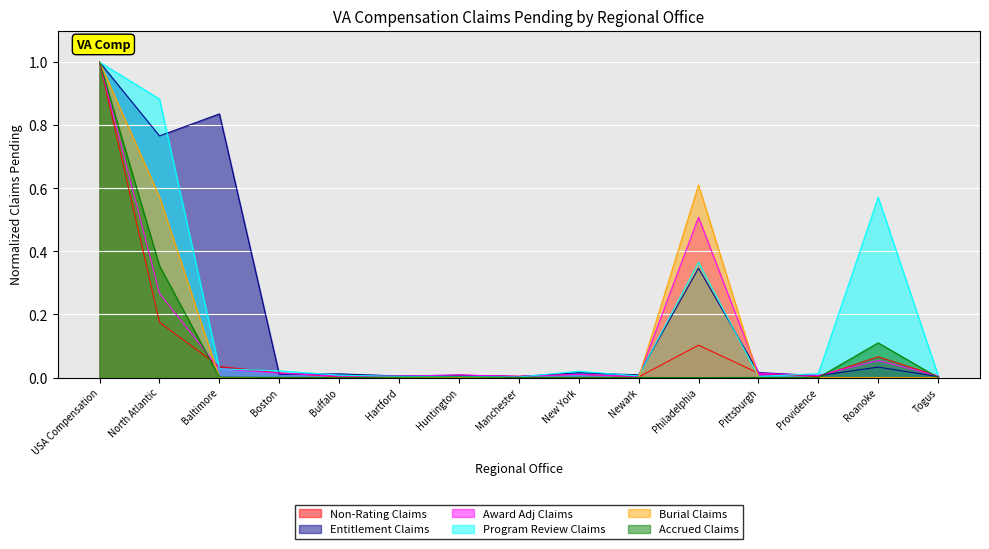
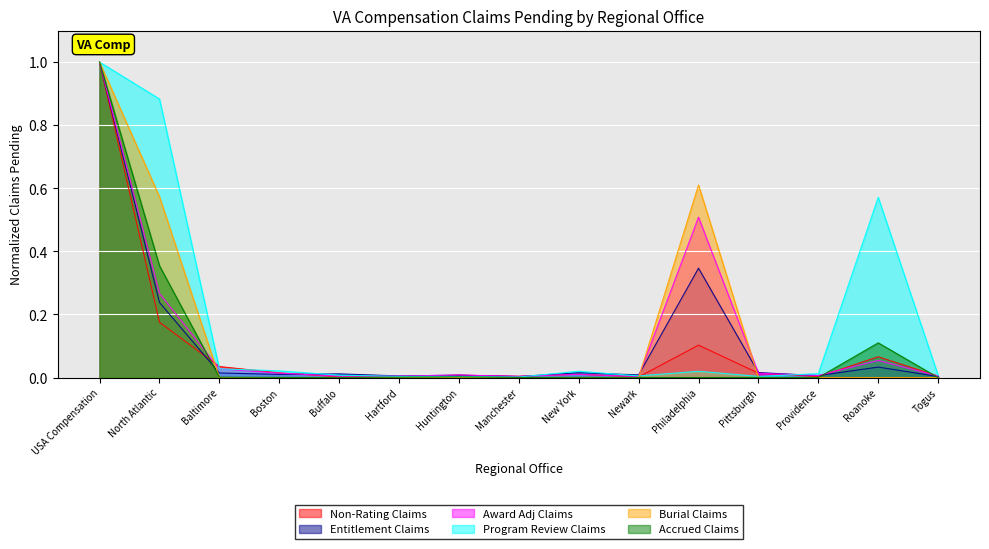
Entitlement Claims, North Atlantic: 0.77 -> 0.24
Entitlement Claims, Baltimore: 0.84 -> 0.01
Program Review Claims, Philadelphia: 0.37 -> 0.02
